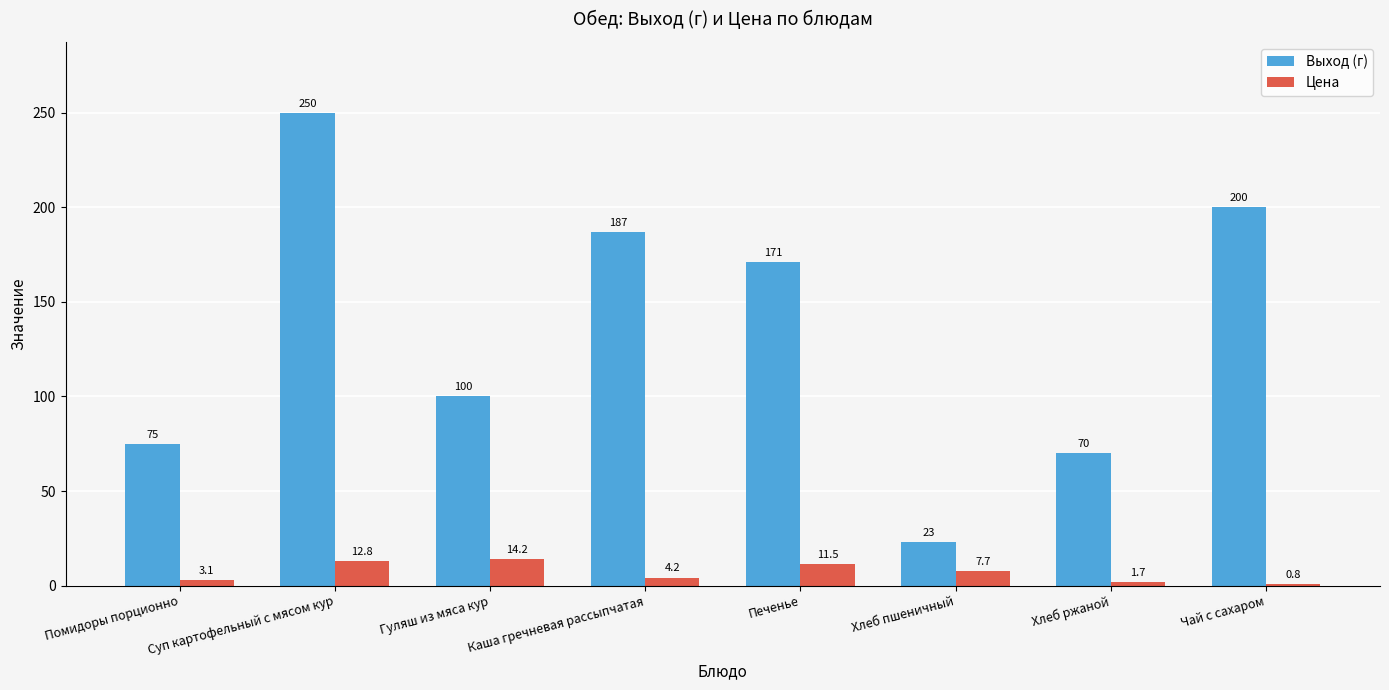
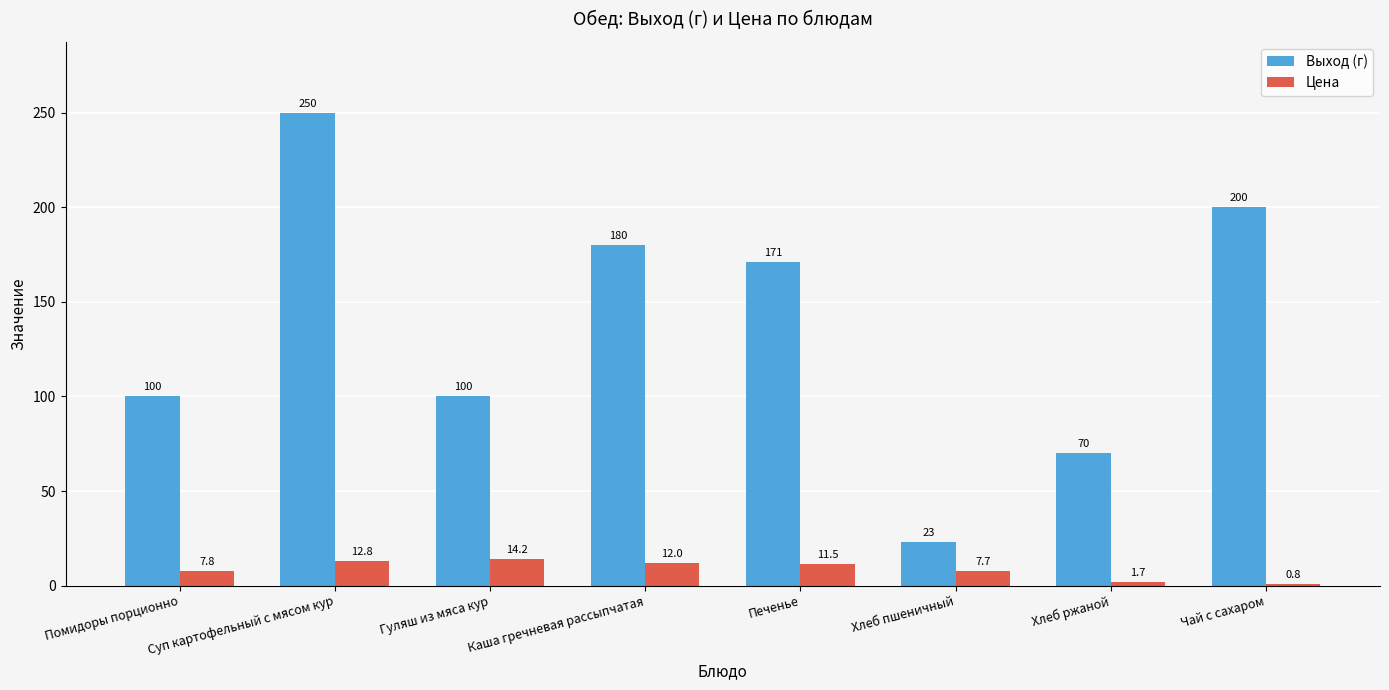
Выход (г), Помидоры порционно: 75 -> 100
Цена, Помидоры порционно: 3.1 -> 7.8
Выход (г), Каша гречневая рассыпчатая: 187 -> 180
Цена, Каша гречневая рассыпчатая: 4.2 -> 12.0
